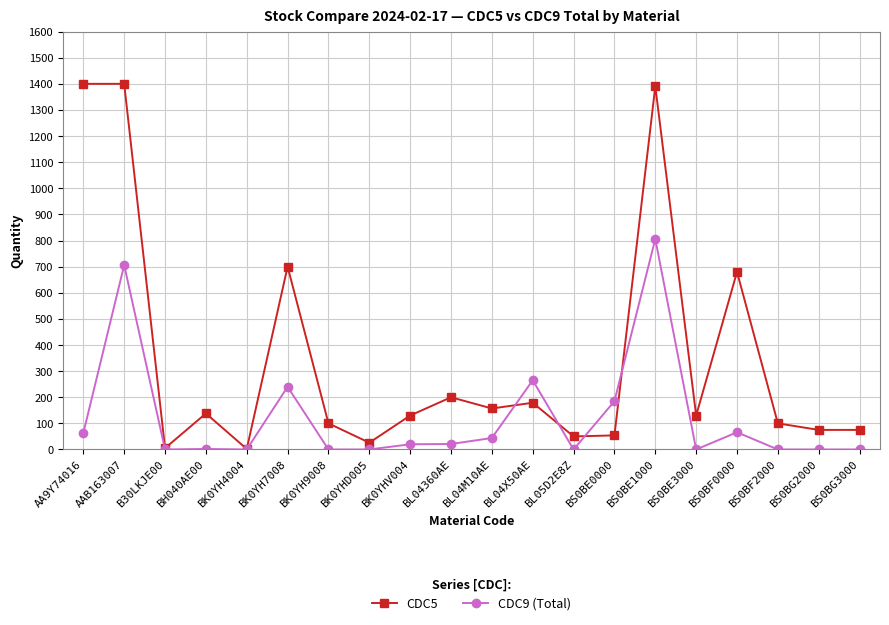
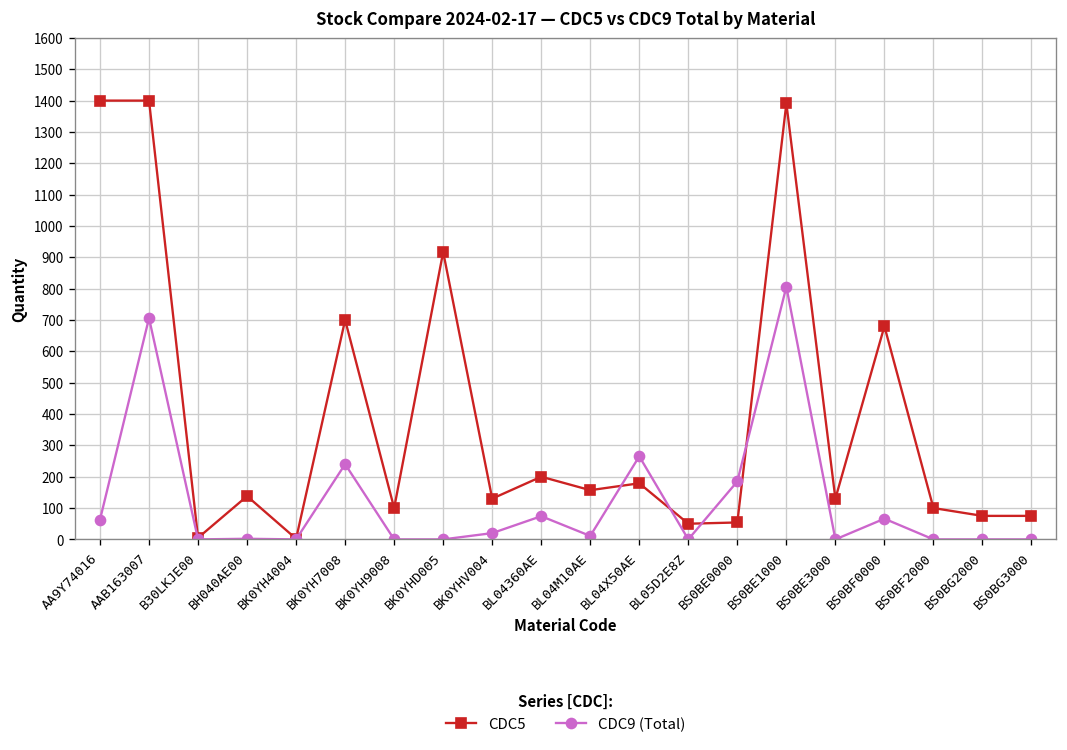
CDC5, BK0YHD005: 30 -> 920
CDC9 (Total), BL04360AE: 20 -> 70
CDC9 (Total), BL04M10AE: 40 -> 10
